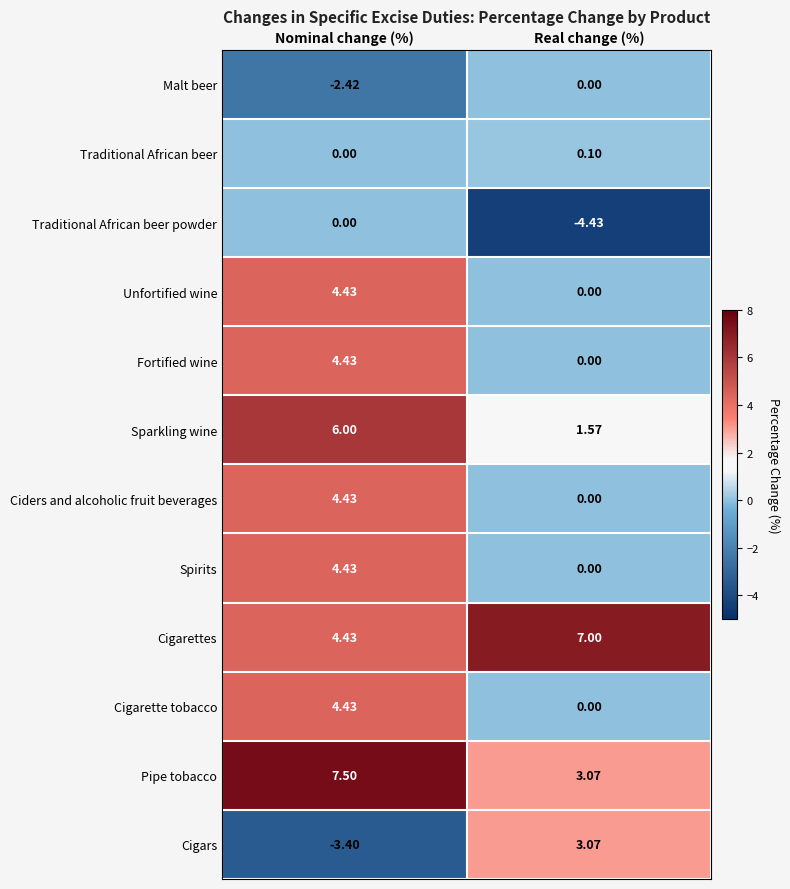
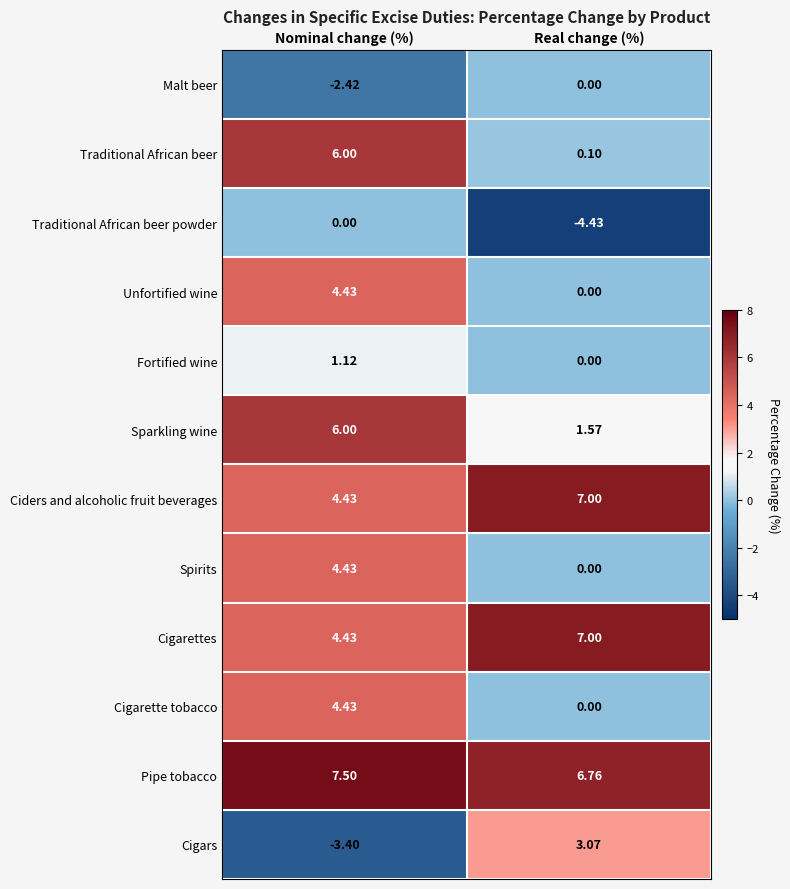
Traditional African beer, Nominal change (%): 0.00 -> 6.00
Fortified wine, Nominal change (%): 4.43 -> 1.12
Ciders and alcoholic fruit beverages, Real change (%): 0.00 -> 7.00
Pipe tobacco, Real change (%): 3.07 -> 6.76
